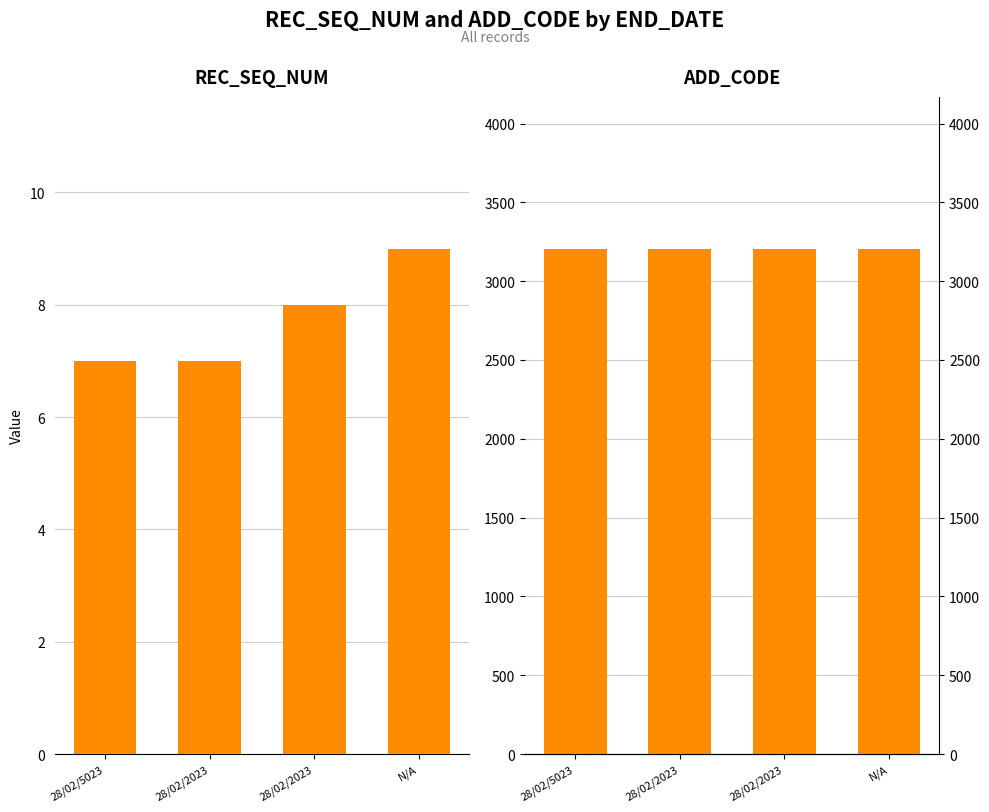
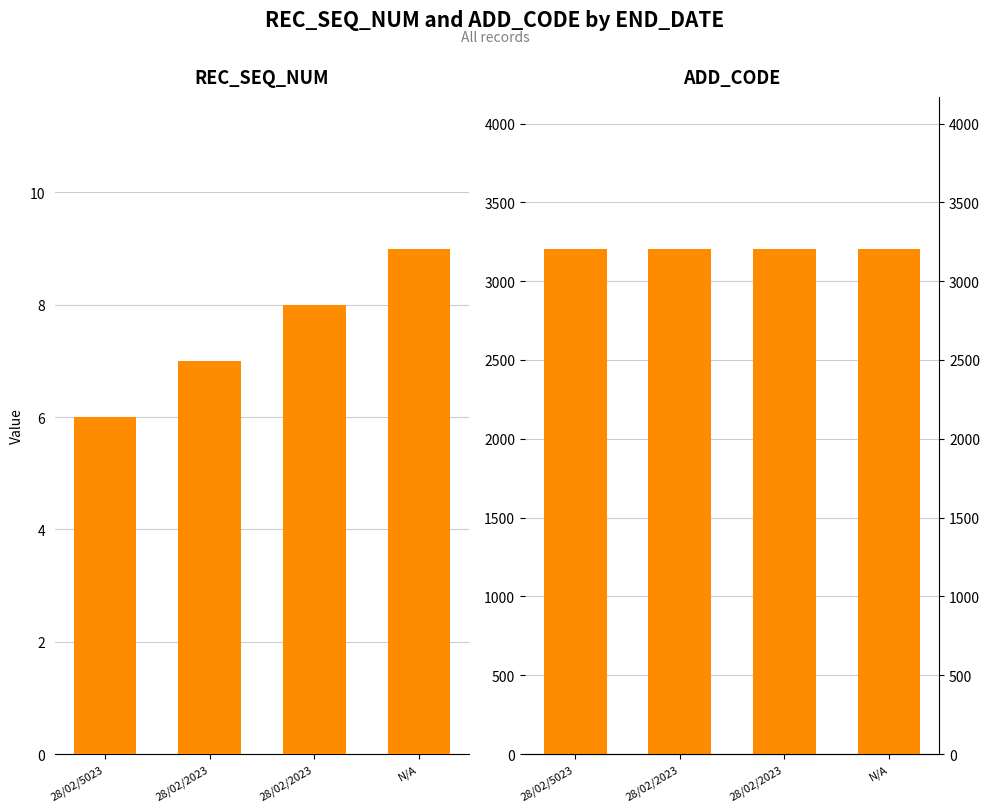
REC_SEQ_NUM, 28/02/5023: 7 -> 6
